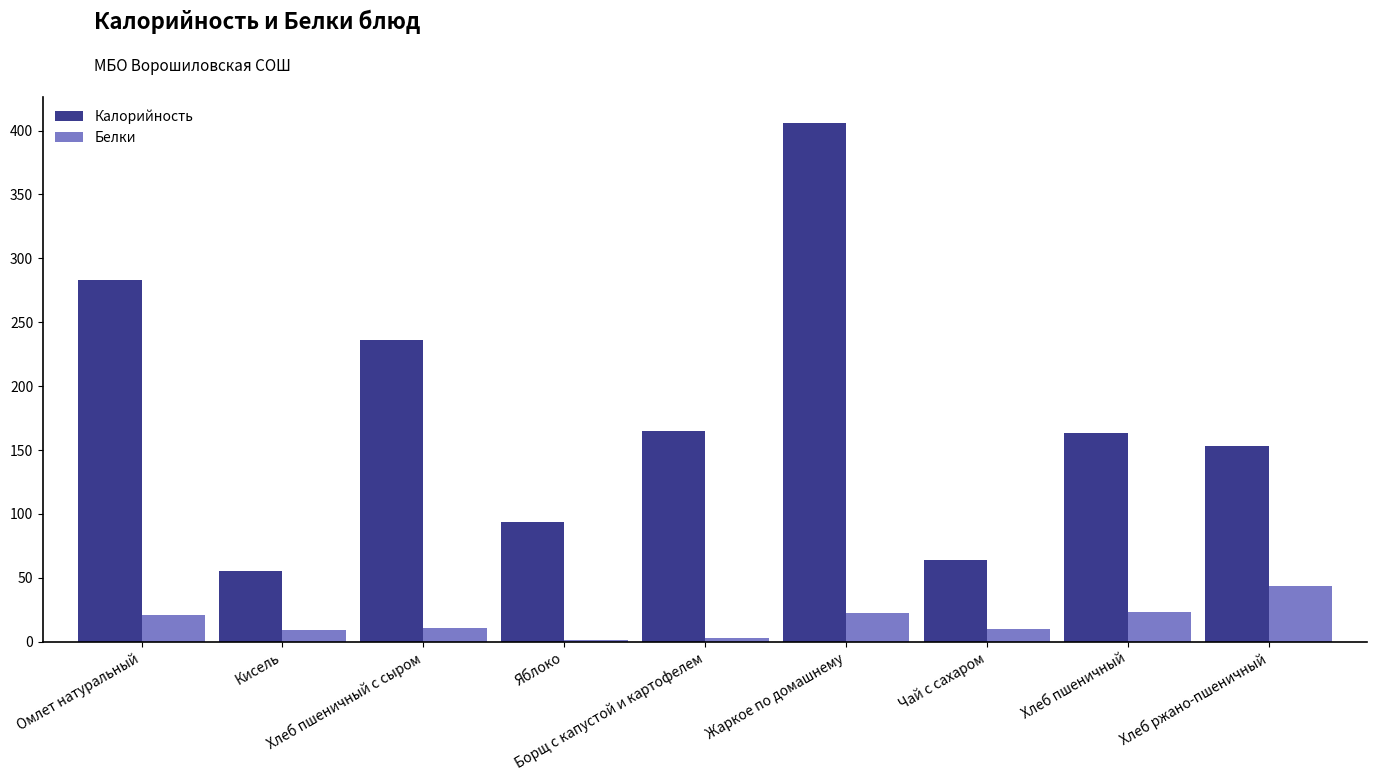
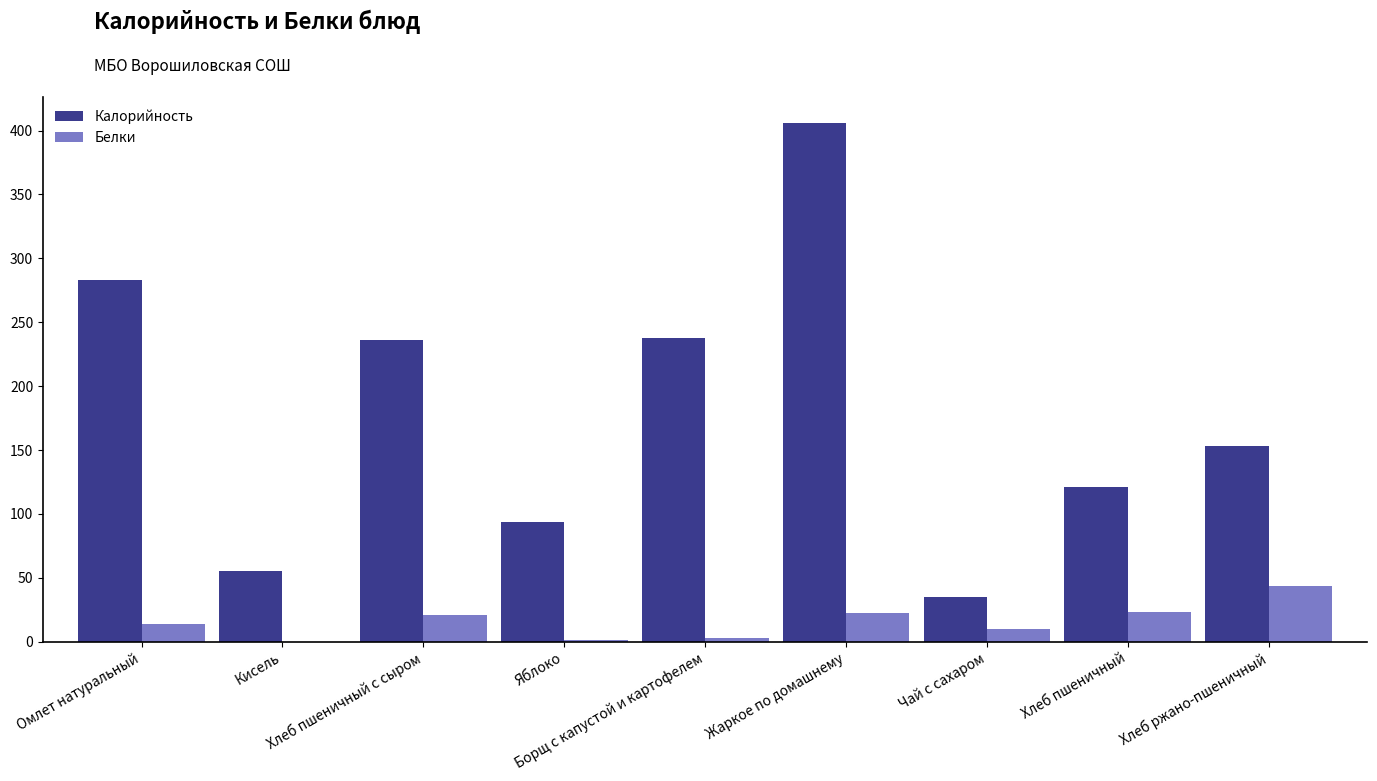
Белки, Омлет натуральный: 21 -> 14
Белки, Кисель: 9 -> 0
Белки, Хлеб пшеничный с сыром: 11 -> 21
Калорийность, Борщ с капустой и картофелем: 165 -> 238
Калорийность, Чай с сахаром: 64 -> 35
Калорийность, Хлеб пшеничный: 164 -> 121
